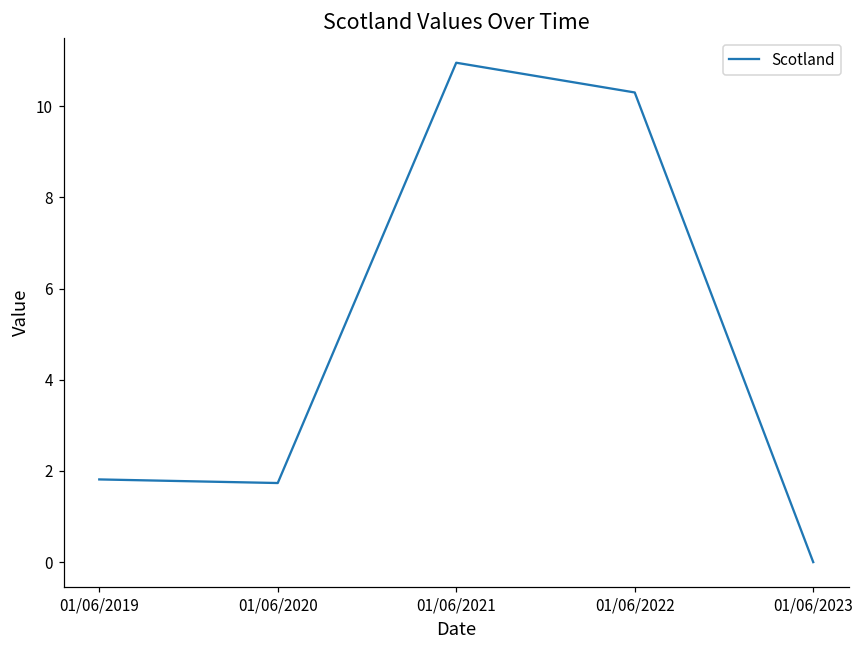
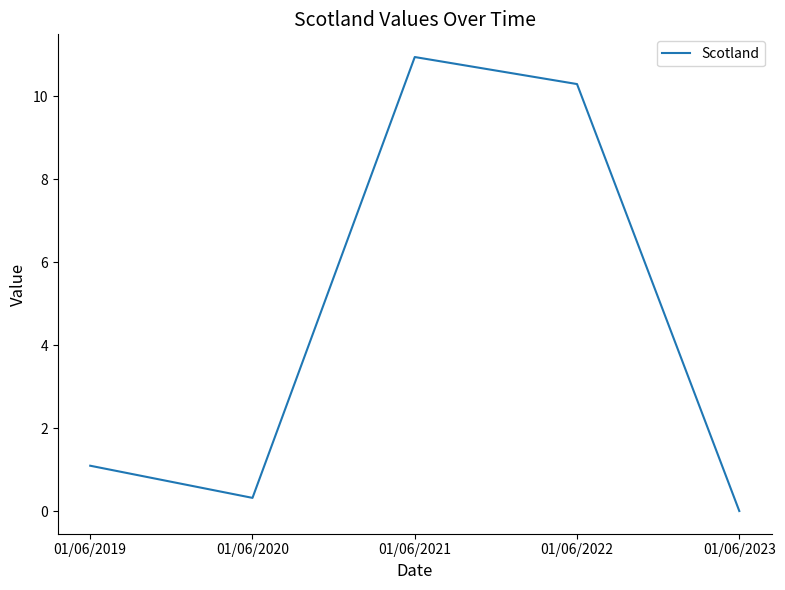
01/06/2019: 1.8 -> 1.1
01/06/2020: 1.7 -> 0.3
